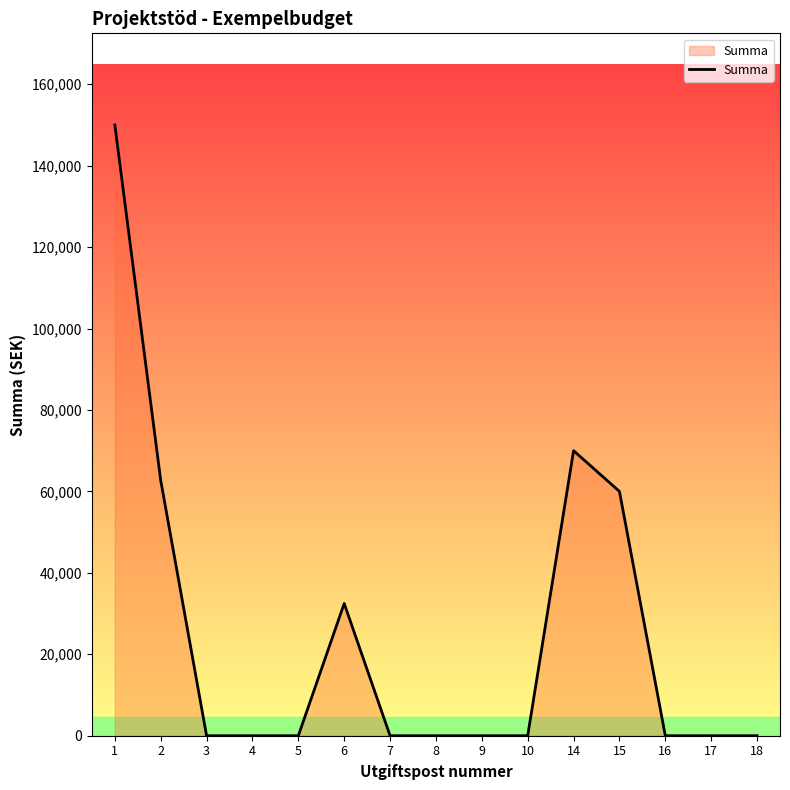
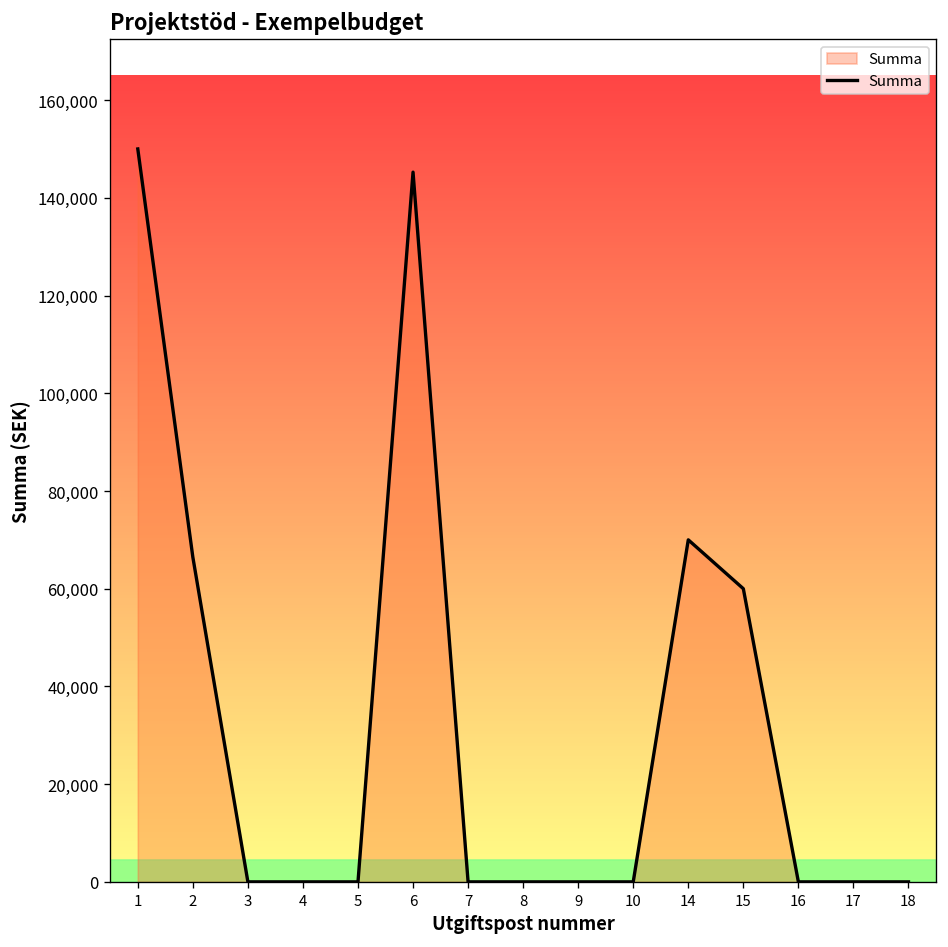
2: 63,000 -> 66,000
6: 32,000 -> 145,000
